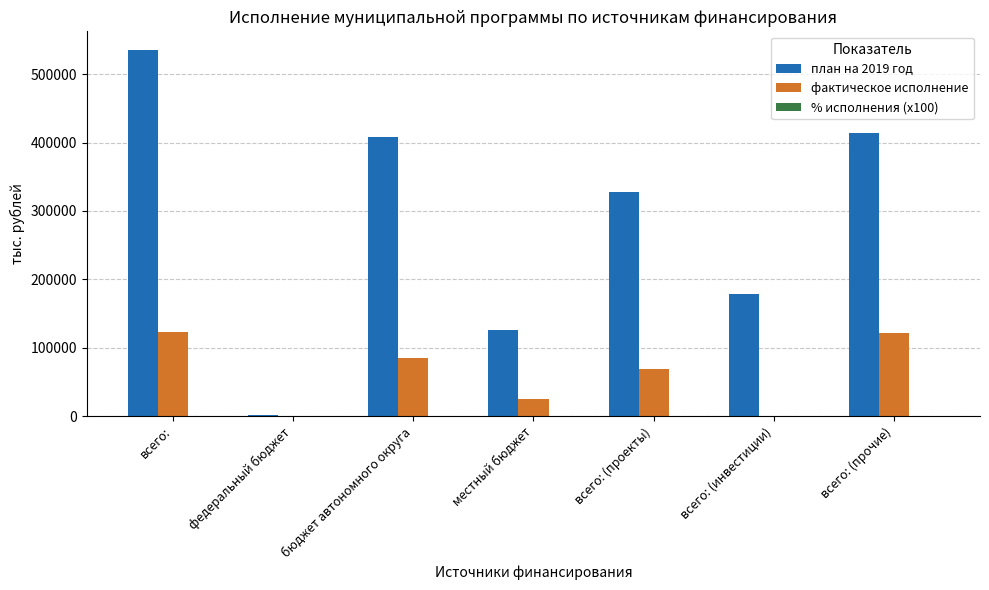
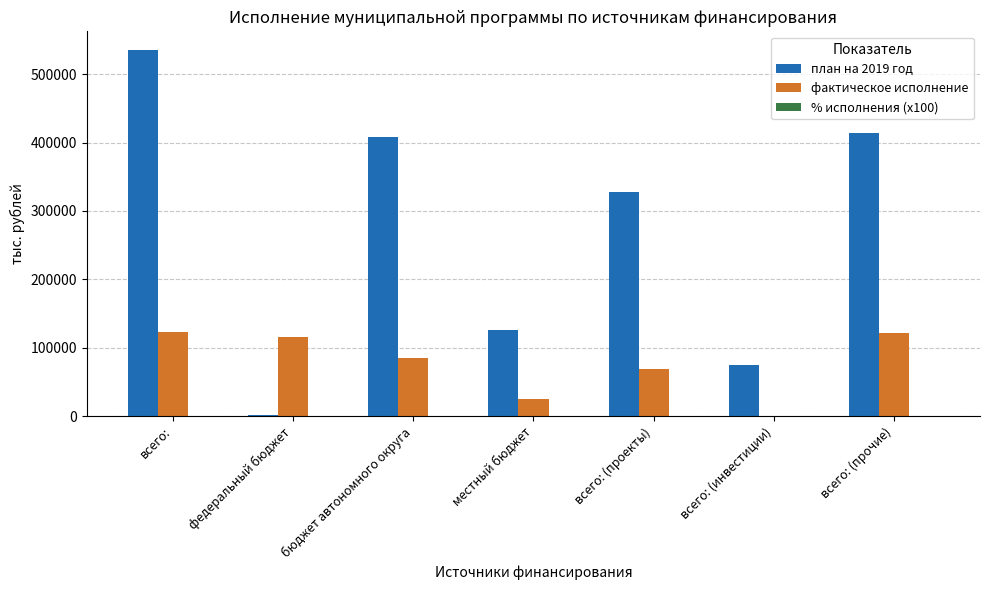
фактическое исполнение, федеральный бюджет: 0 -> 120000
план на 2019 год, всего: (инвестиции): 180000 -> 80000
